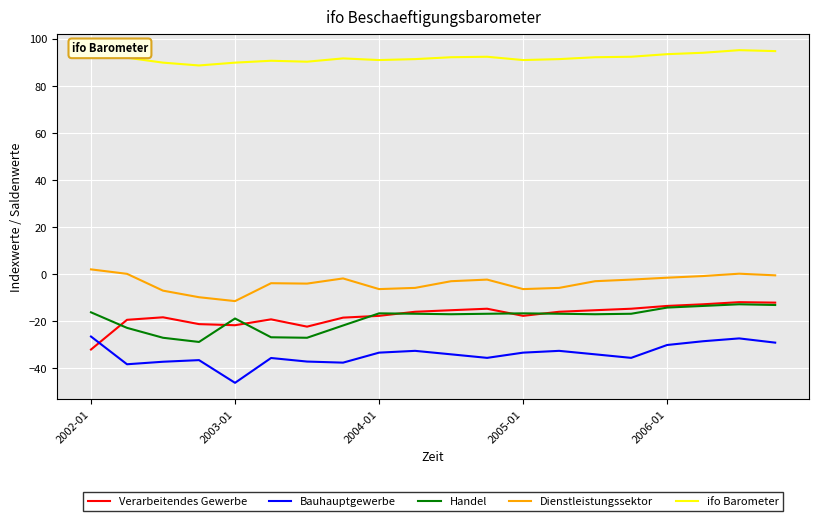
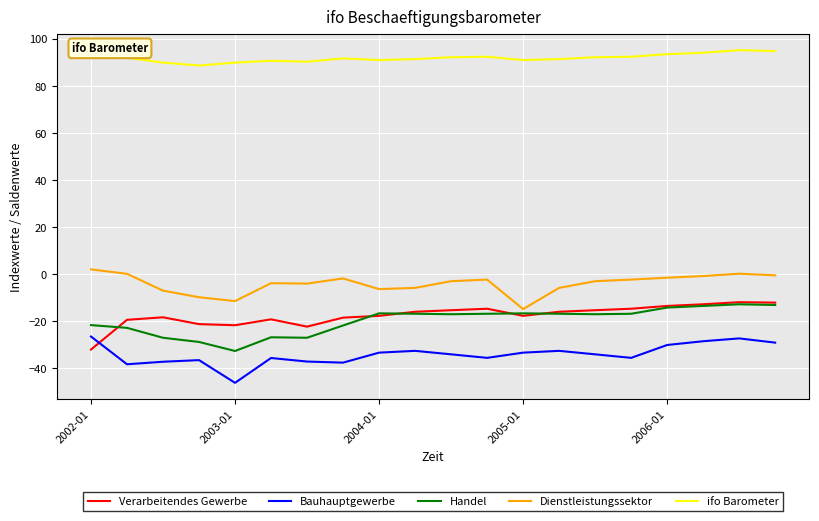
Handel, 2002-01: -16 -> -22
Handel, 2003-01: -19 -> -33
Dienstleistungssektor, 2005-01: -6 -> -15
